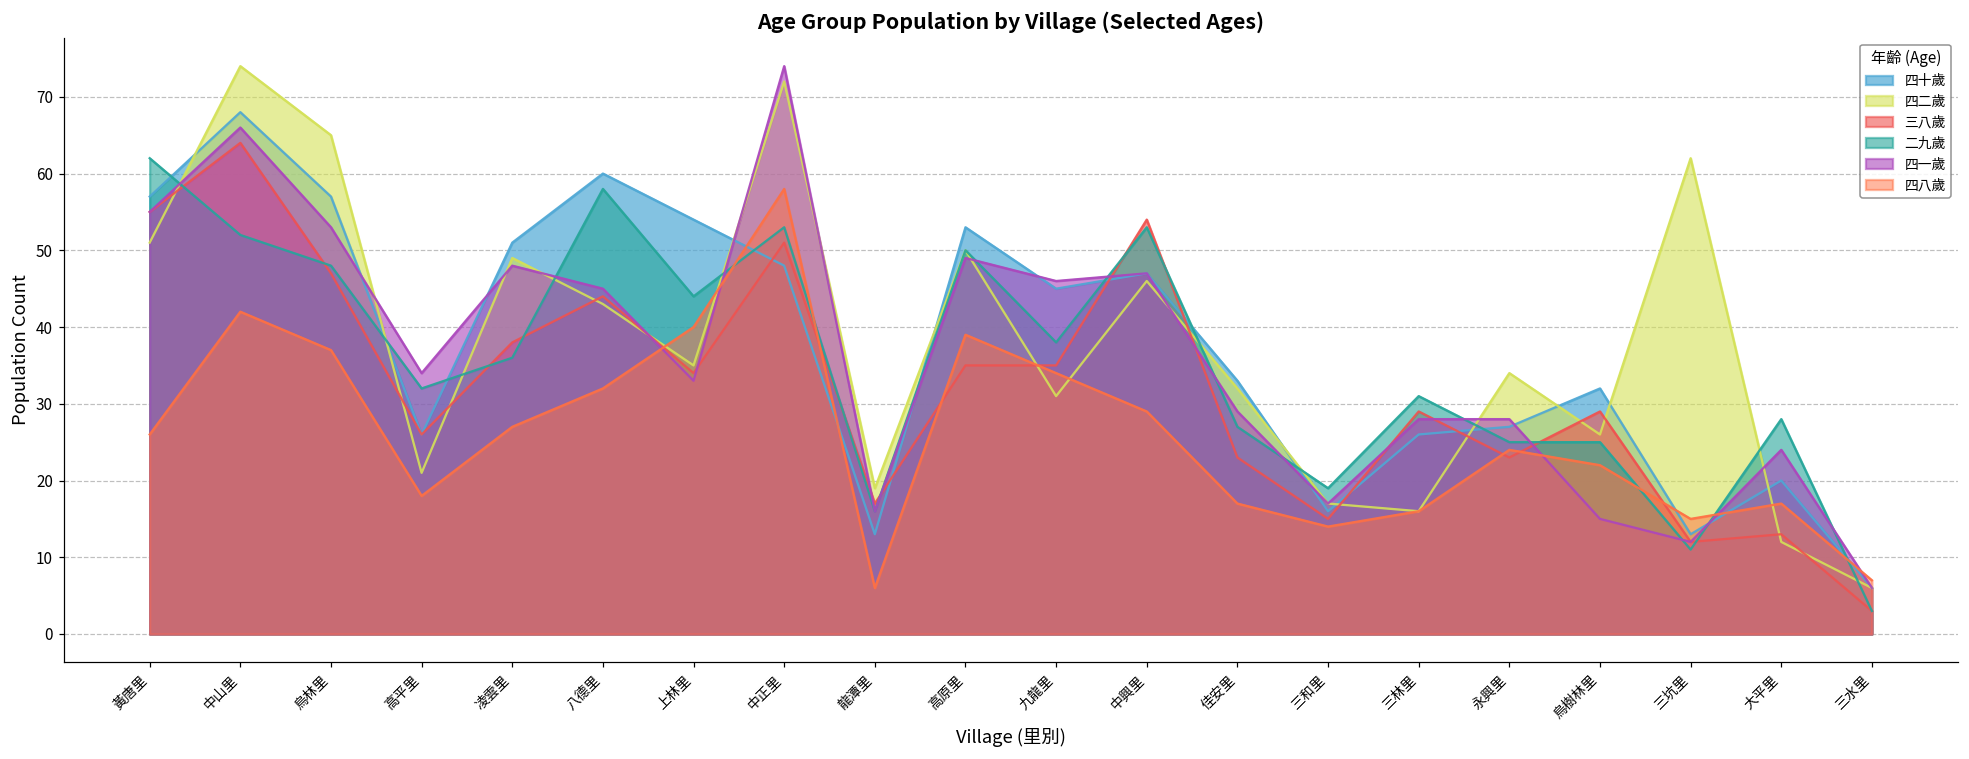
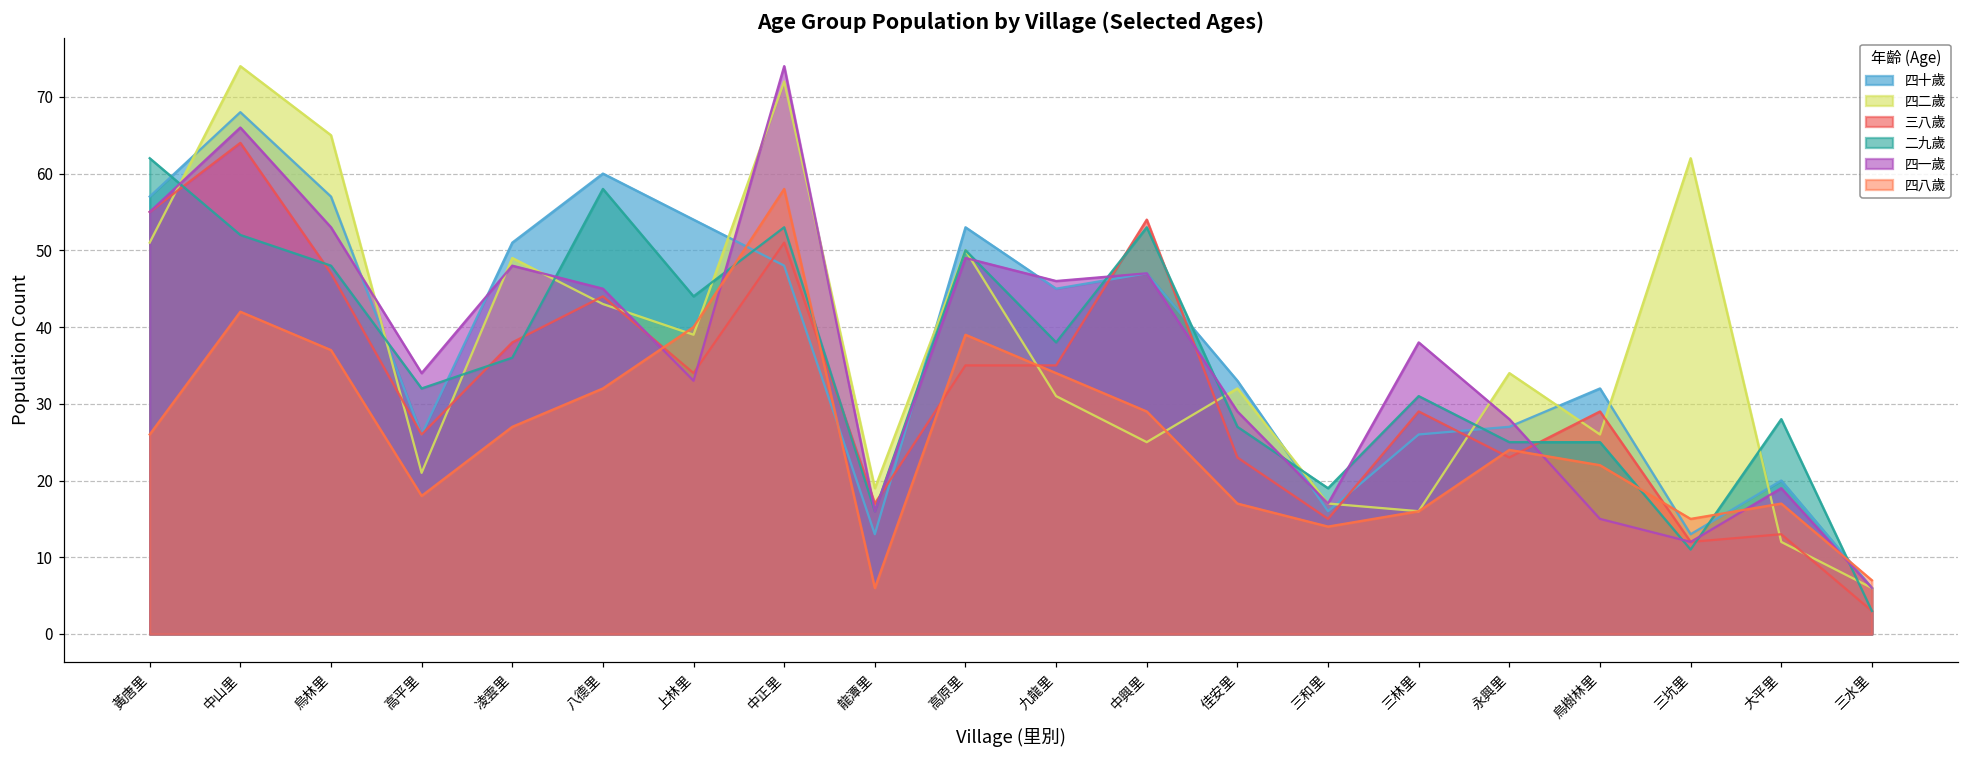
四二歲, 上林里: 35 -> 39
四二歲, 中興里: 46 -> 25
四一歲, 三林里: 28 -> 38
四一歲, 大平里: 24 -> 19
